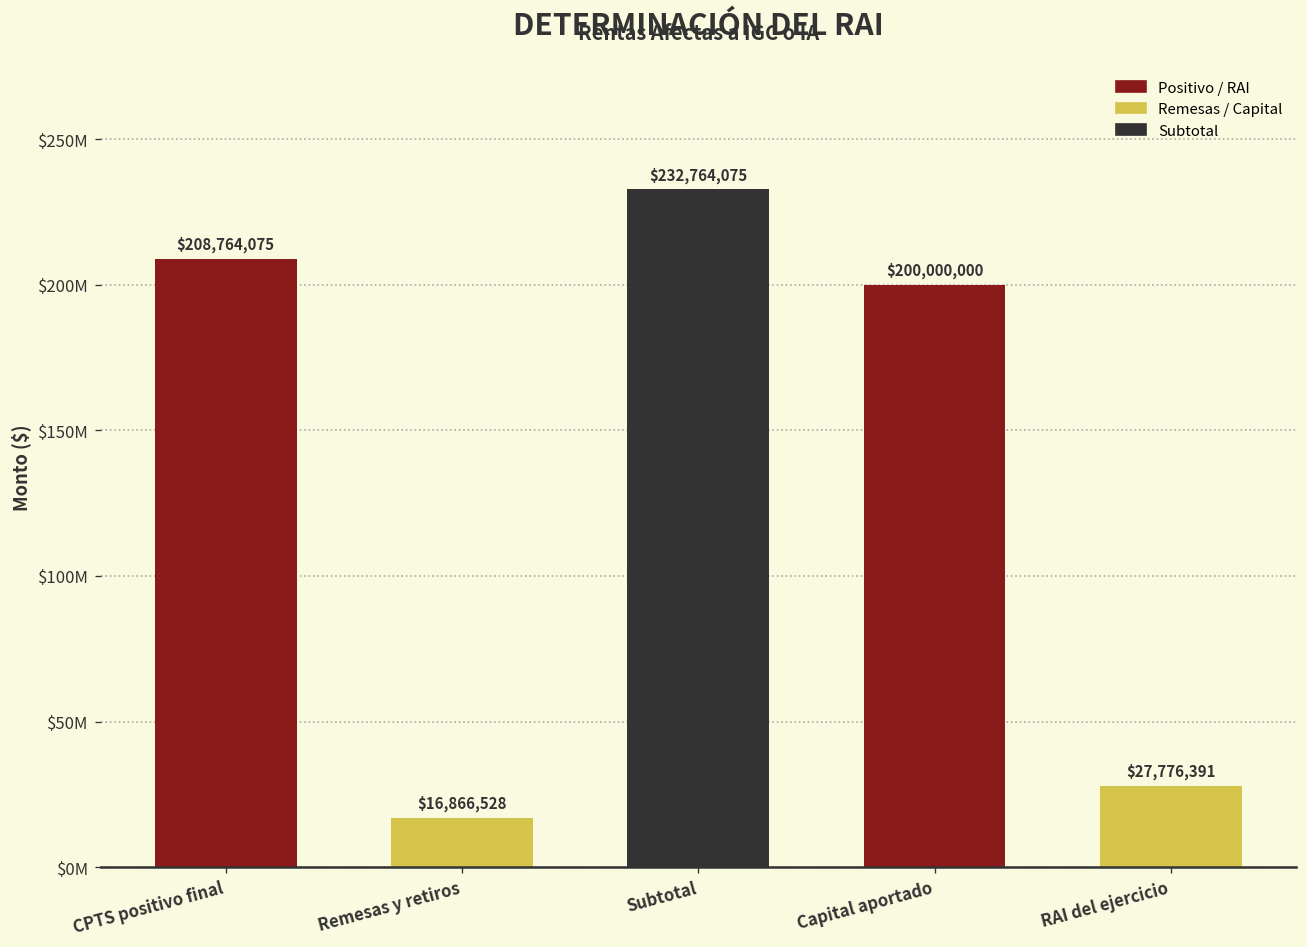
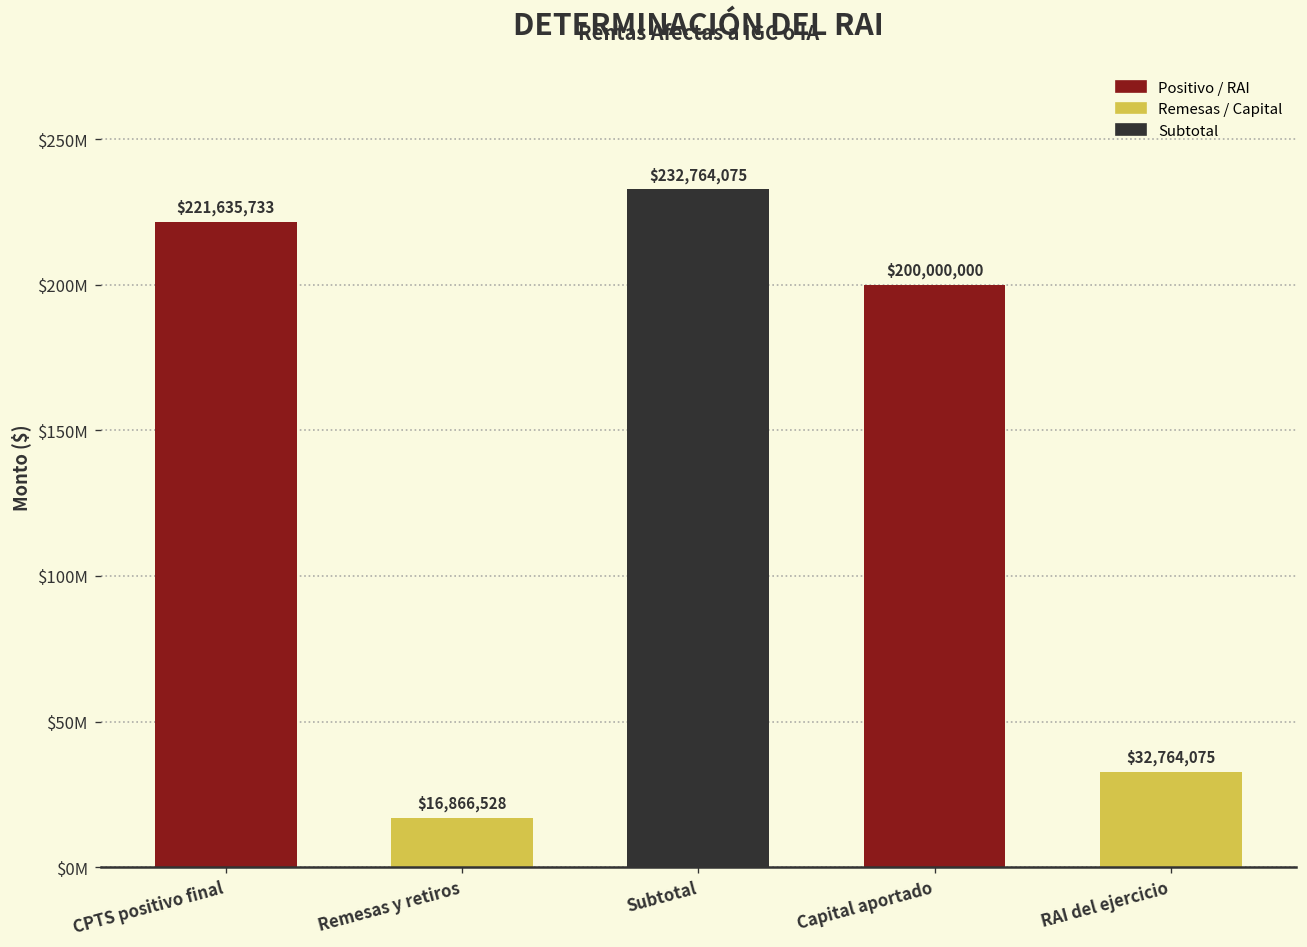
CPTS positivo final: $208,764,075 -> $221,635,733
RAI del ejercicio: $27,776,391 -> $32,764,075
